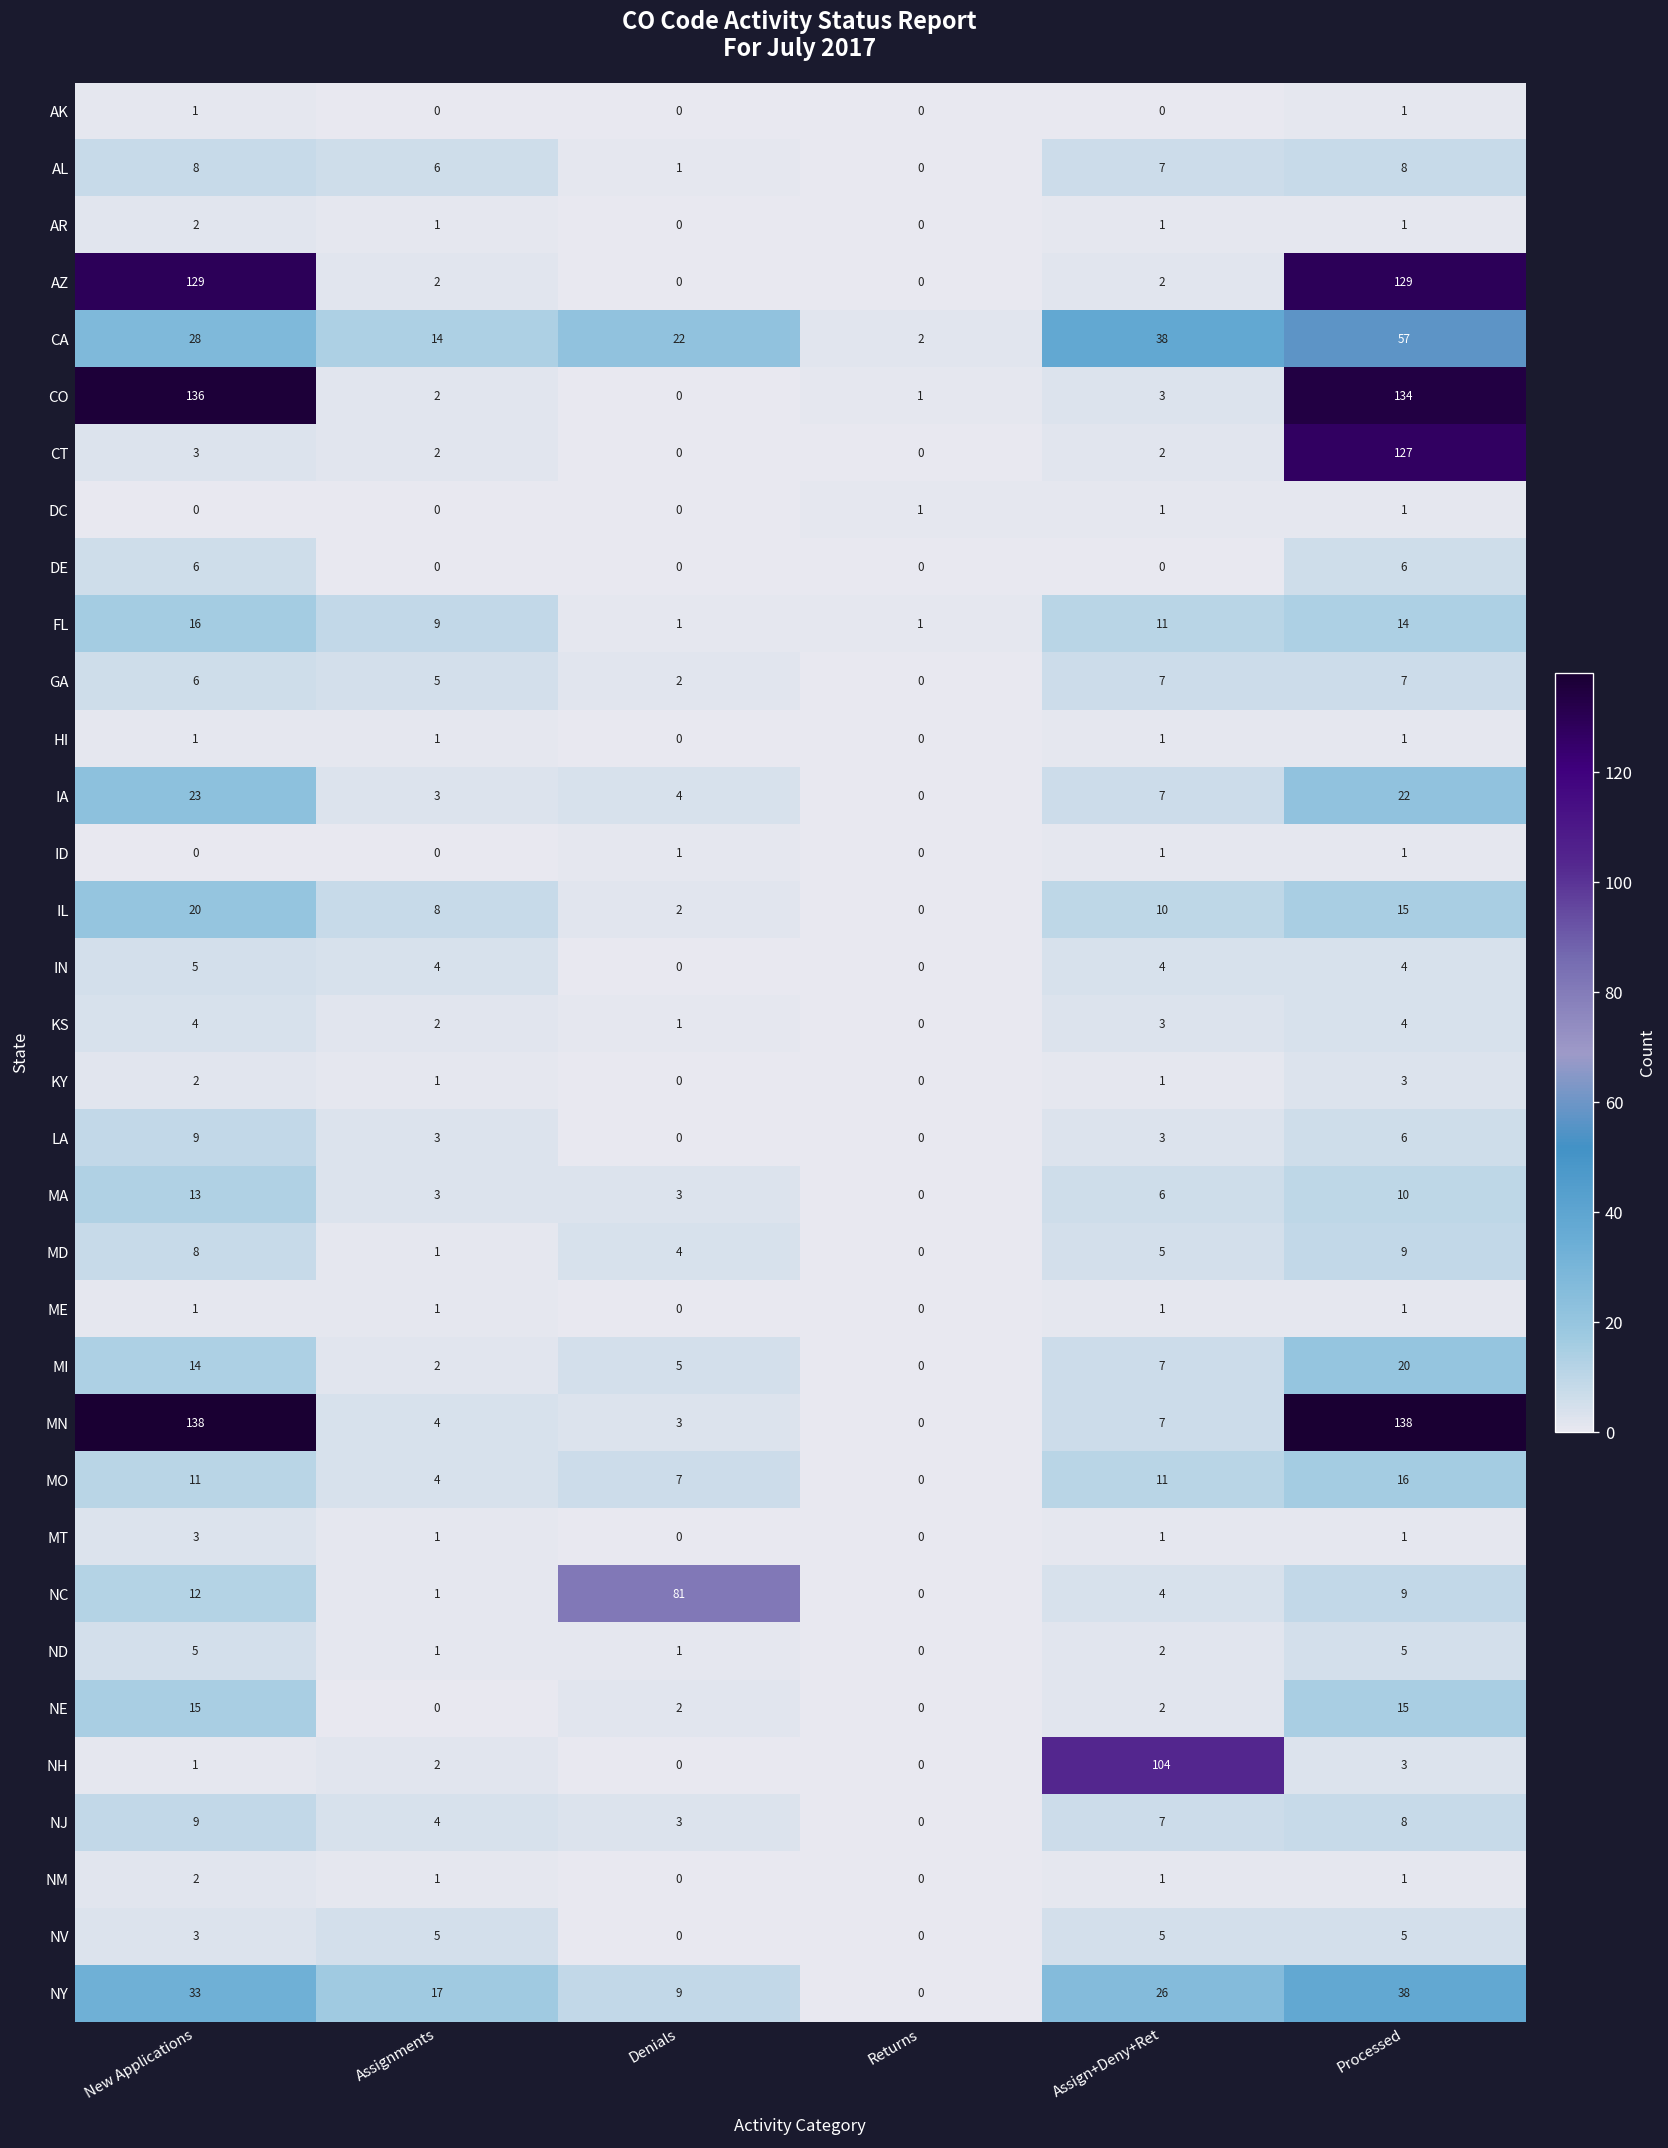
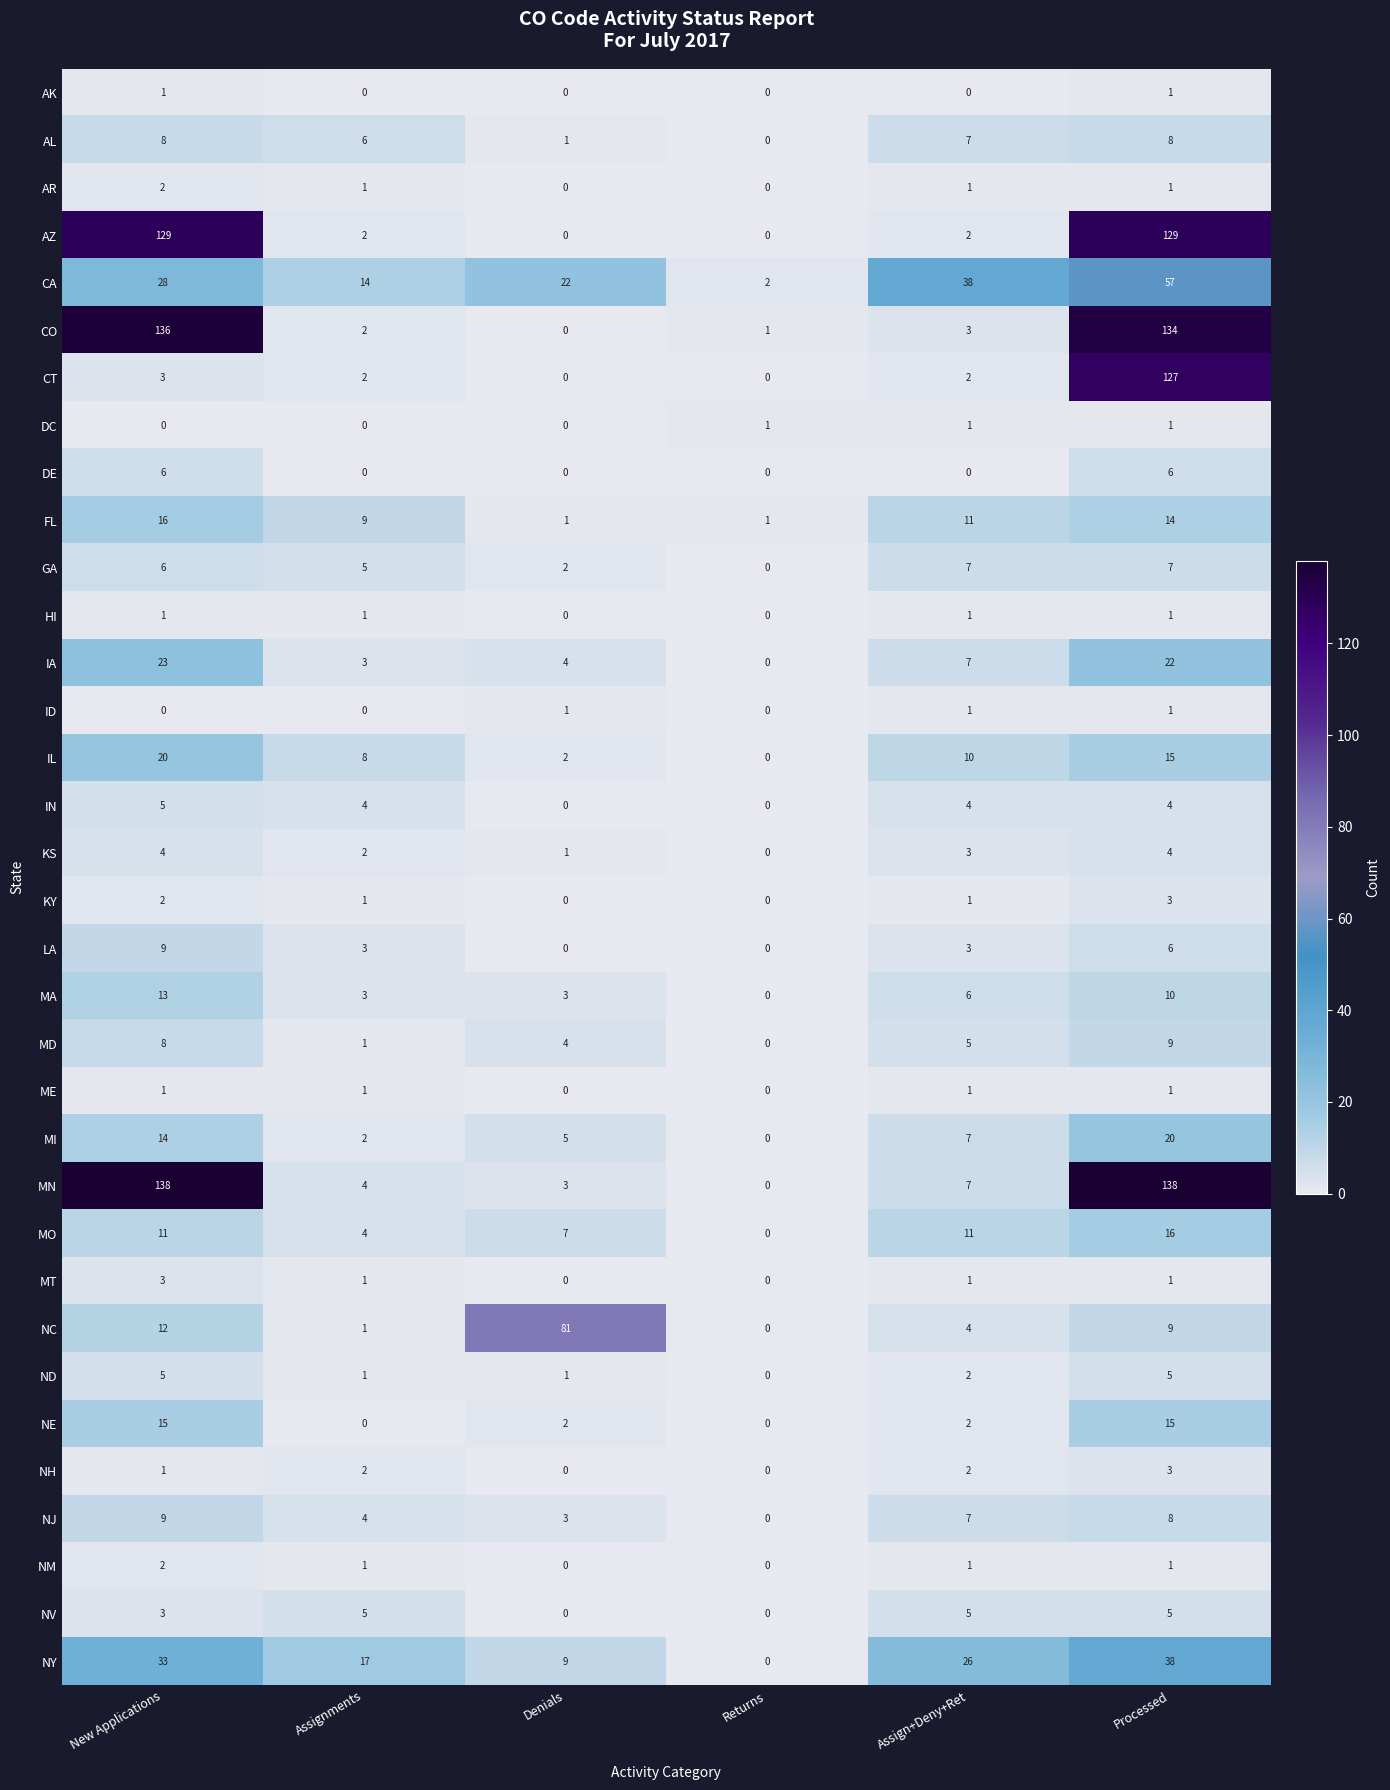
NH, Assign+Deny+Ret: 104 -> 2
